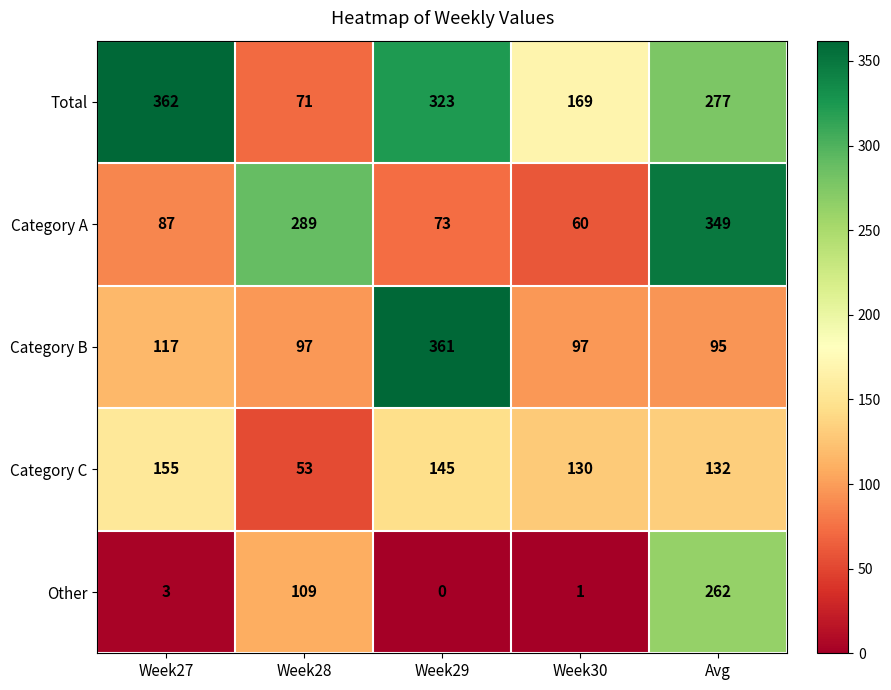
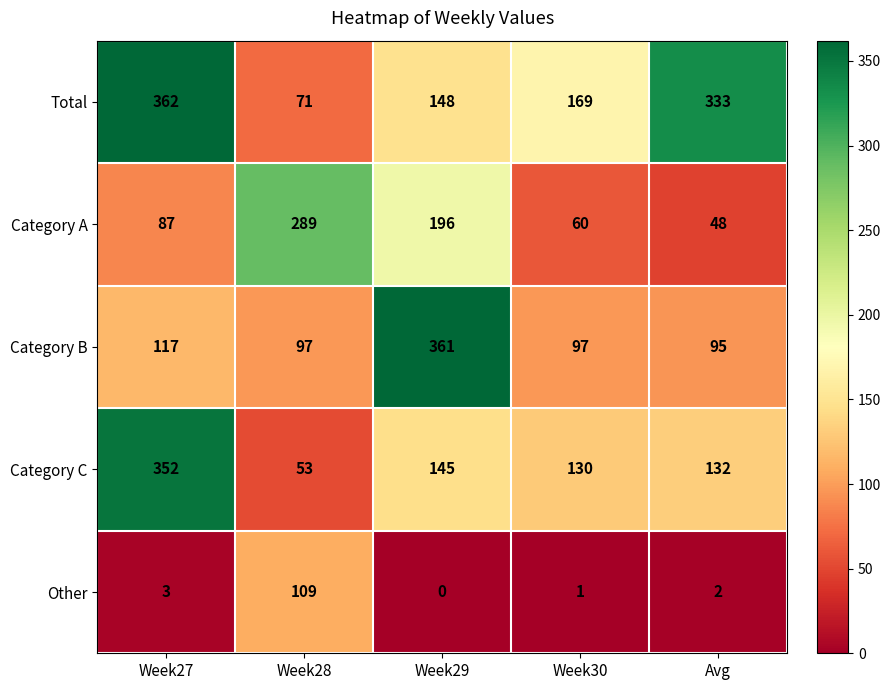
Total, Week29: 323 -> 148
Total, Avg: 277 -> 333
Category A, Week29: 73 -> 196
Category A, Avg: 349 -> 48
Category C, Week27: 155 -> 352
Other, Avg: 262 -> 2
